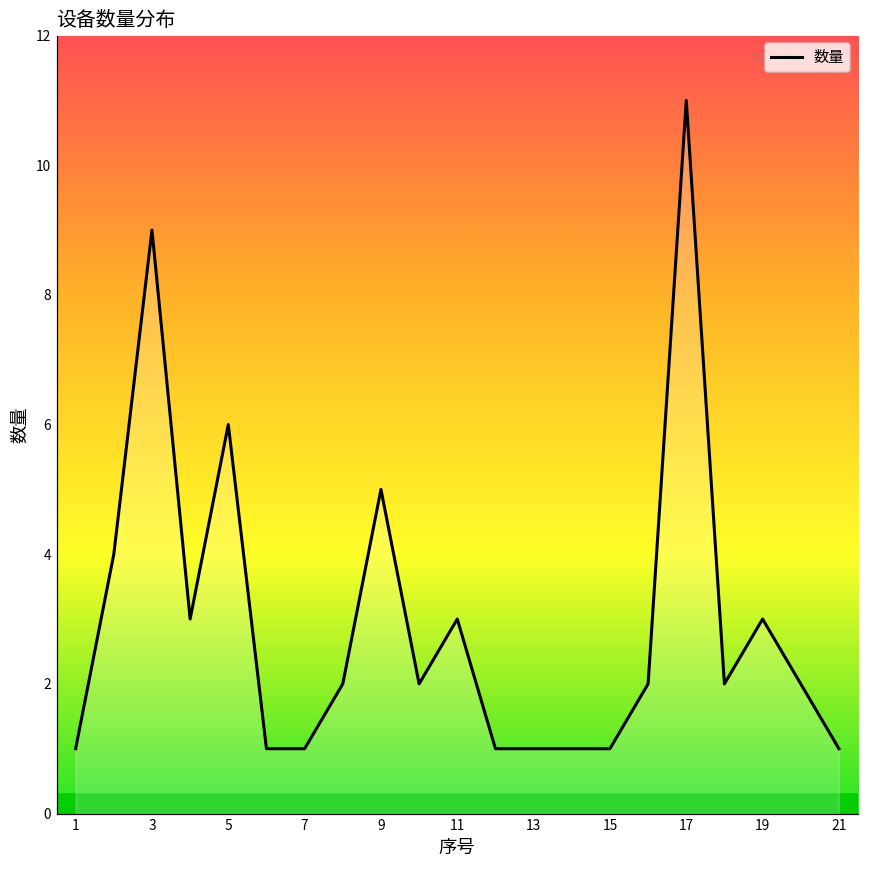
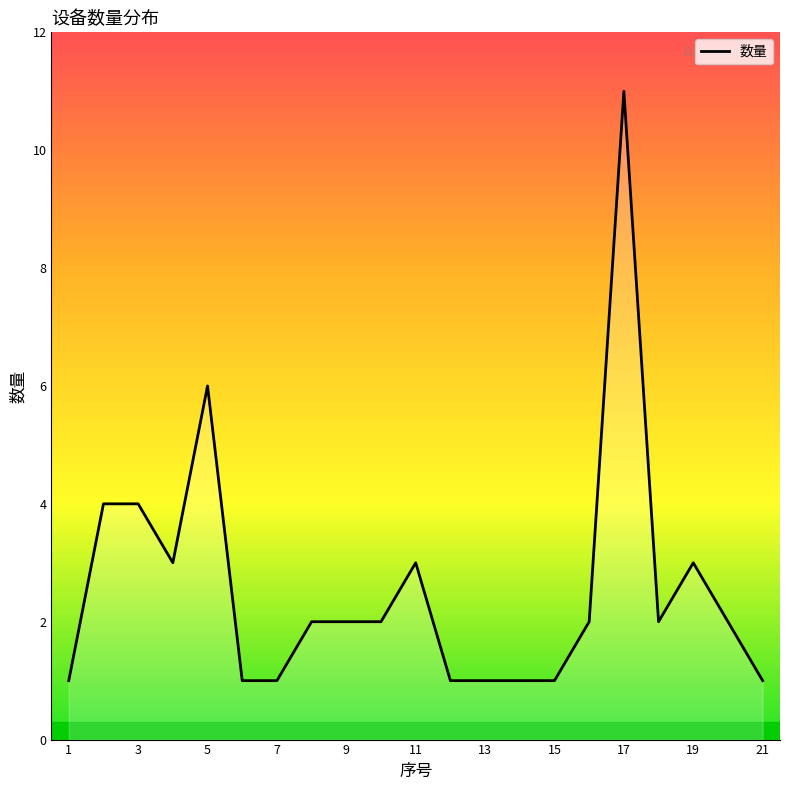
3: 9 -> 4
9: 5 -> 2
